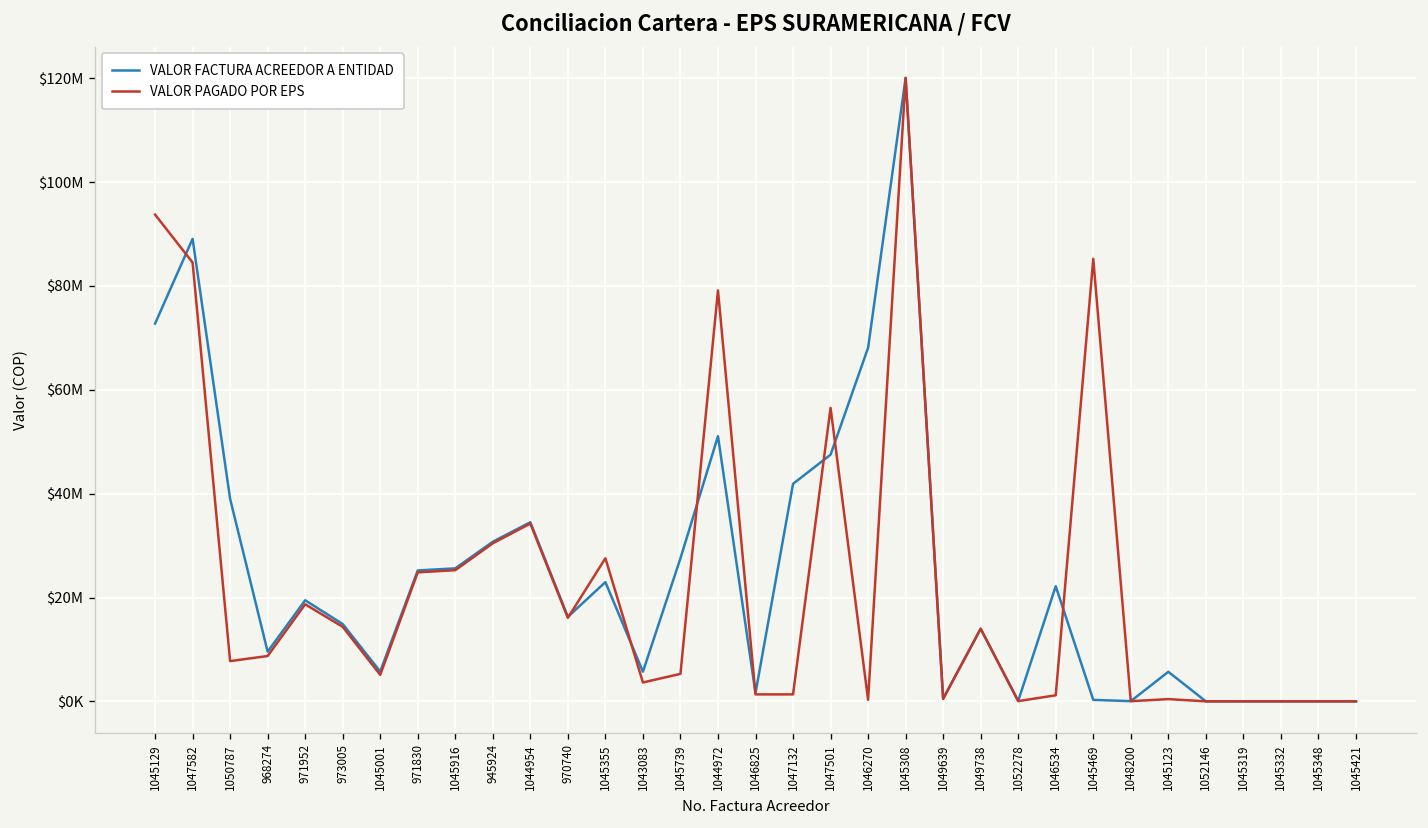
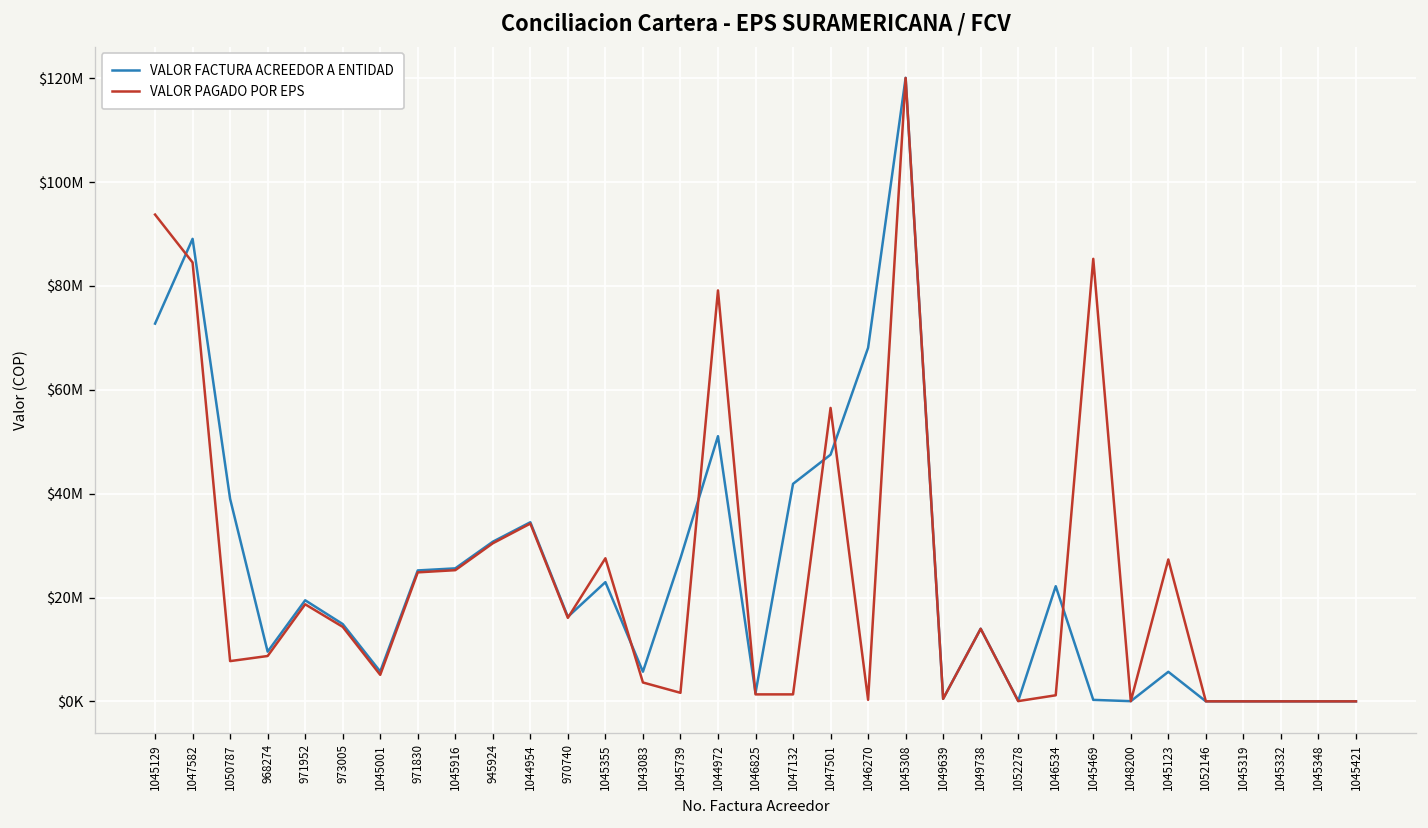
VALOR PAGADO POR EPS, 1045739: $5000000 -> $2000000
VALOR PAGADO POR EPS, 1045123: $0 -> $27000000
